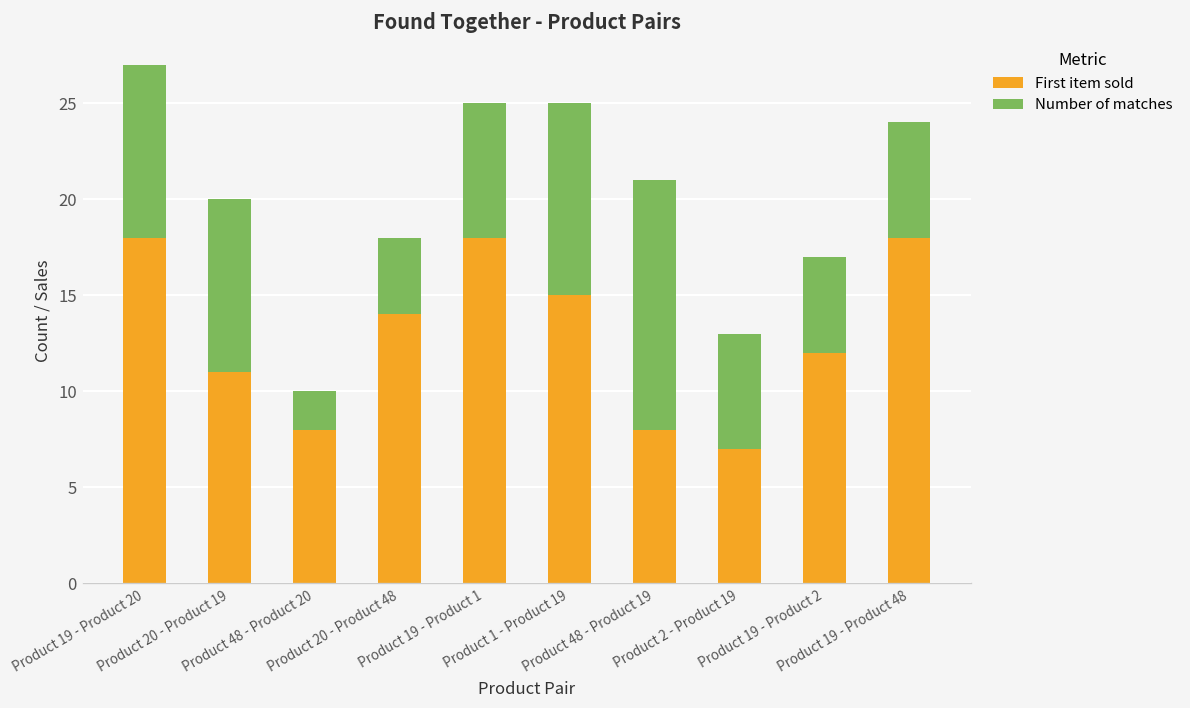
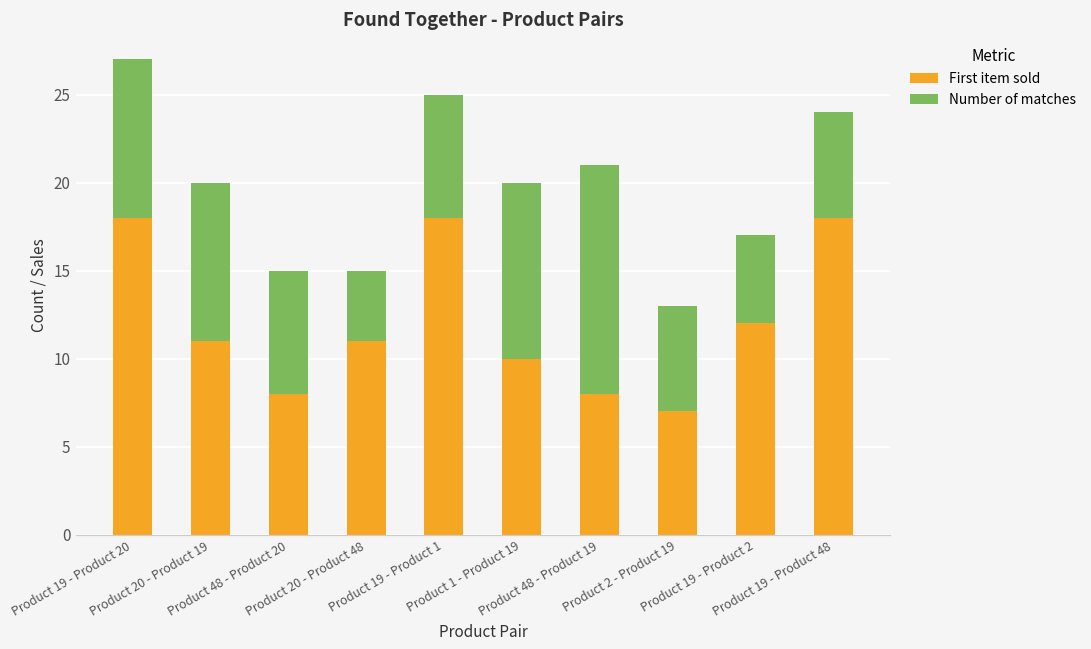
Number of matches, Product 48 - Product 20: 2 -> 7
First item sold, Product 20 - Product 48: 14 -> 11
First item sold, Product 1 - Product 19: 15 -> 10
